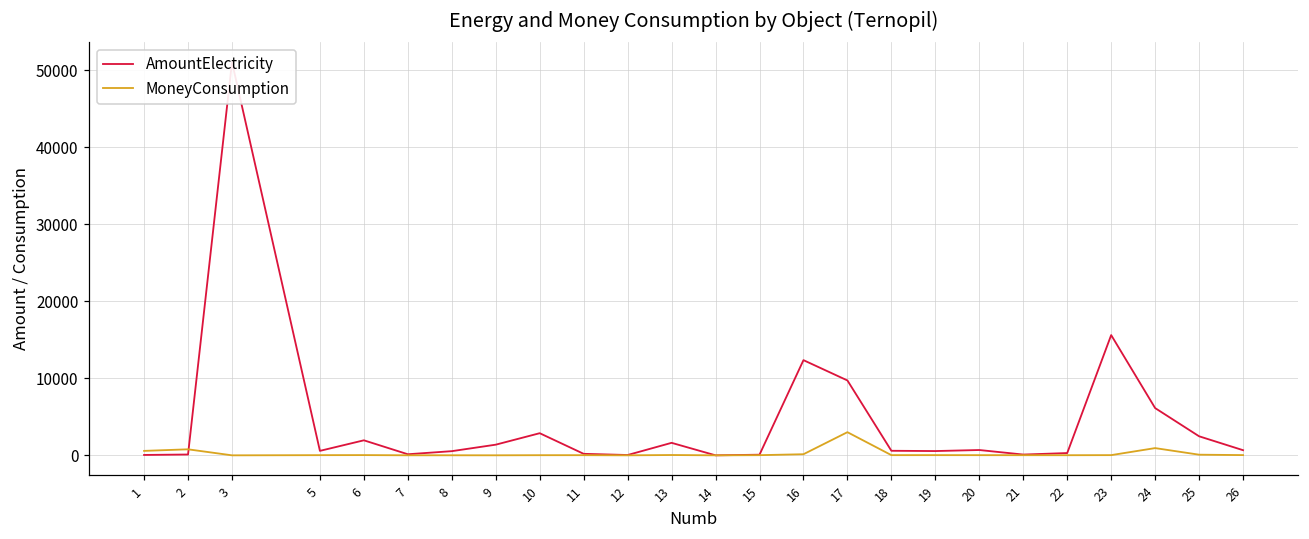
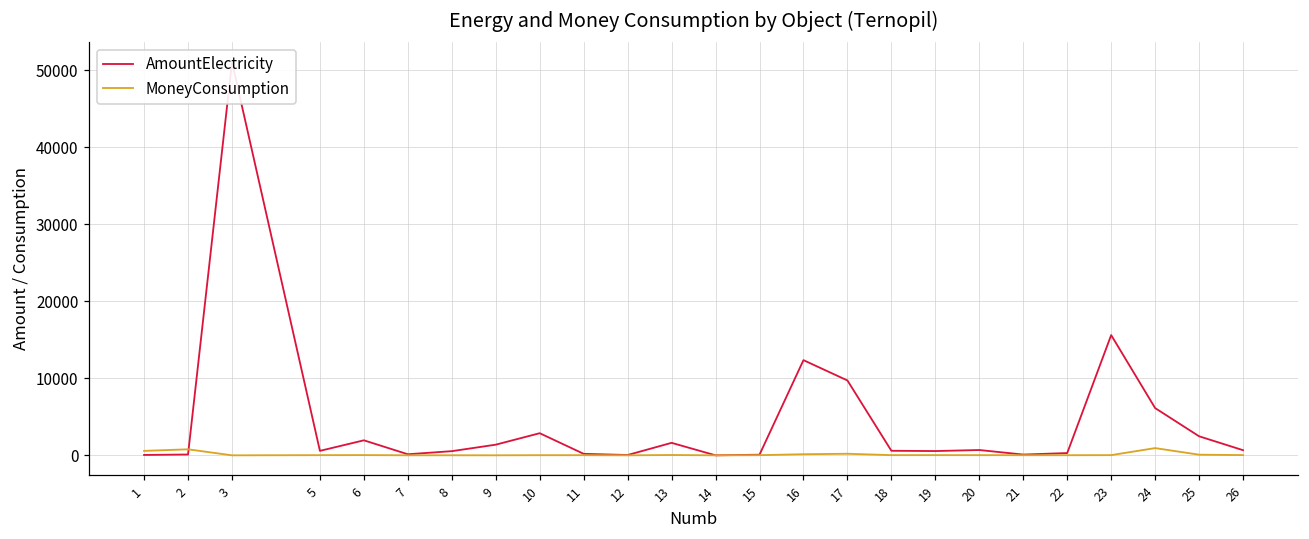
MoneyConsumption, 17: 3000 -> 0
